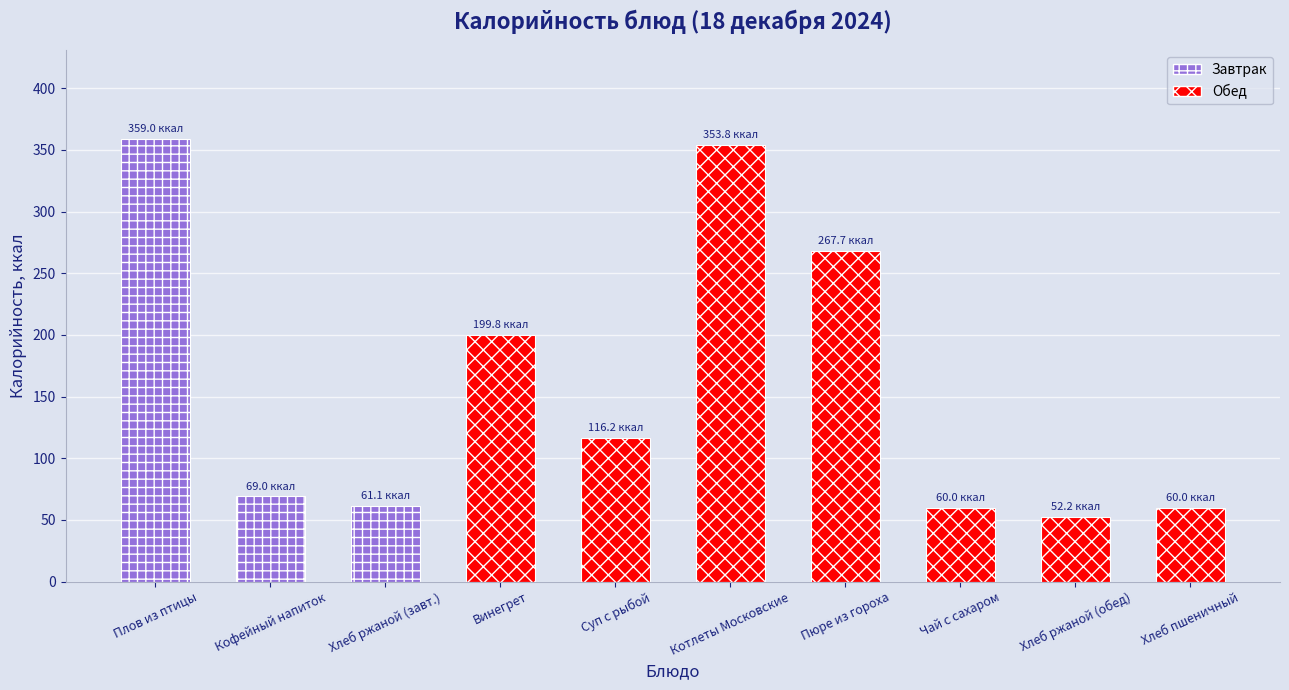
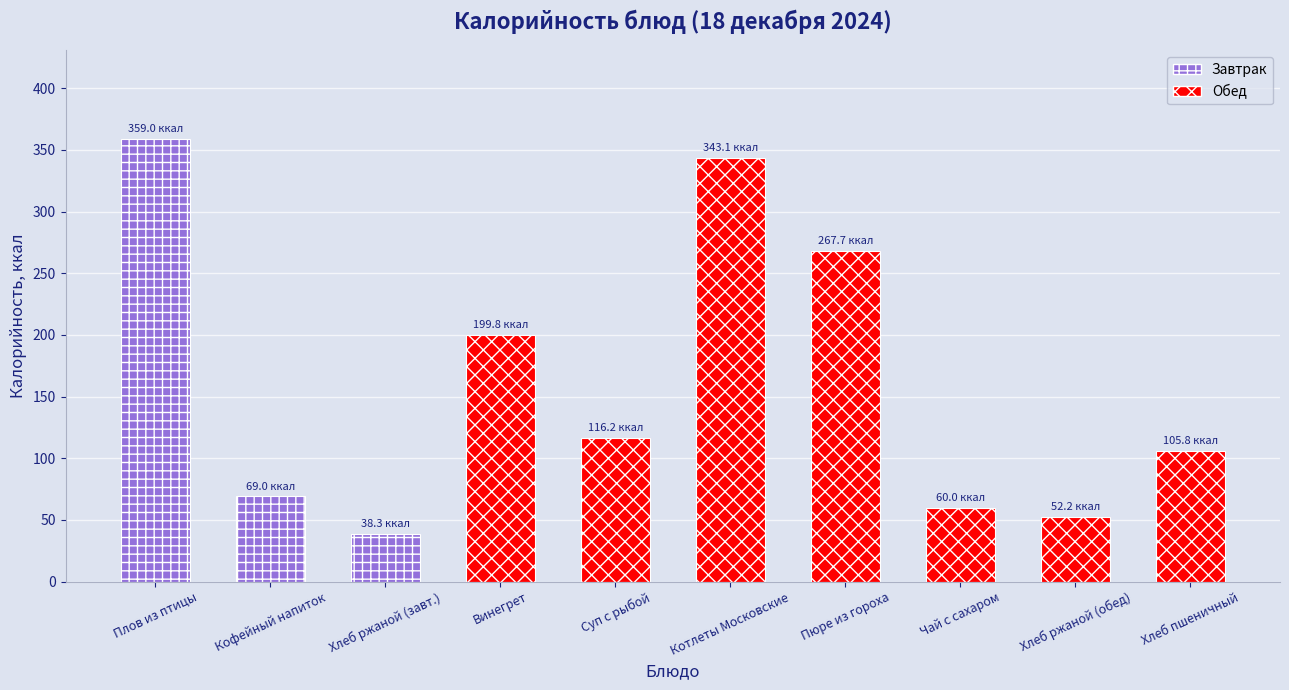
Хлеб ржаной (завт.): 61.1 -> 38.3
Котлеты Московские: 353.8 -> 343.1
Хлеб пшеничный: 60.0 -> 105.8
